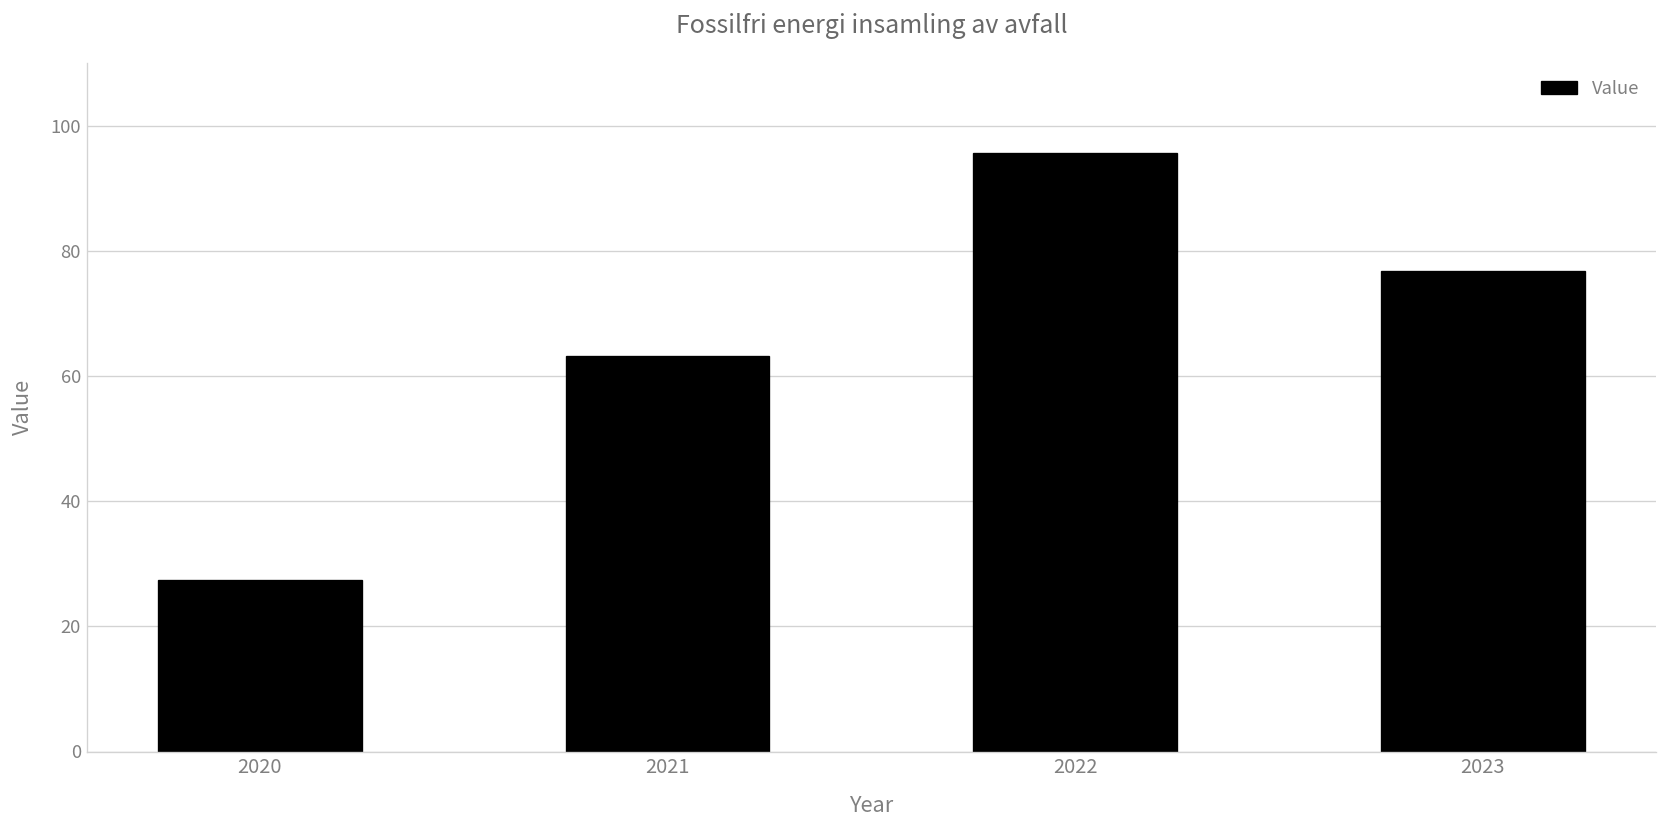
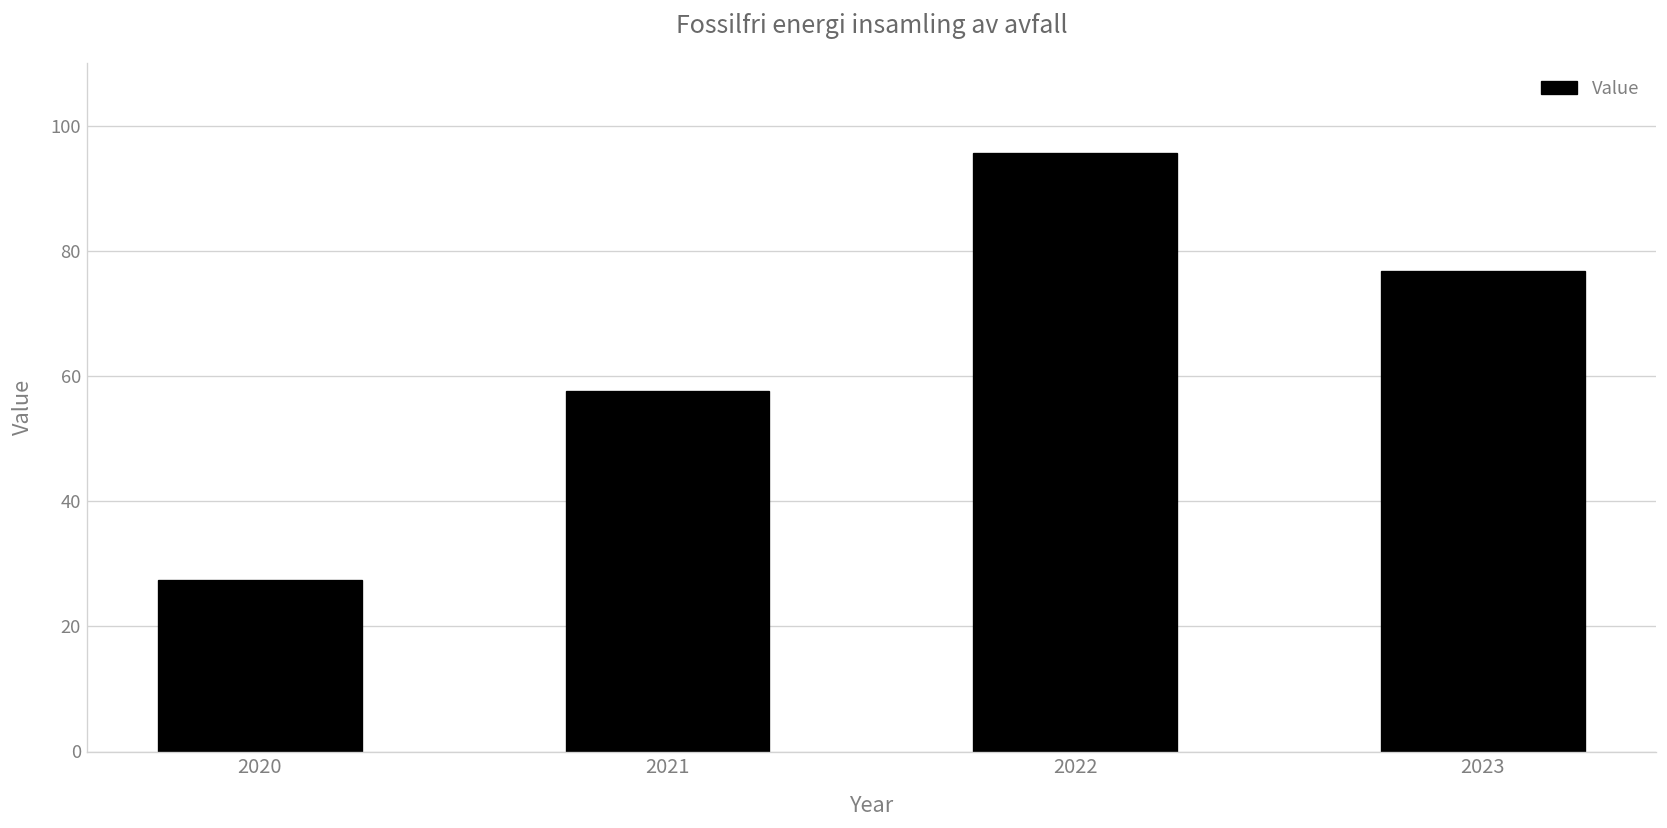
2021: 63 -> 58
